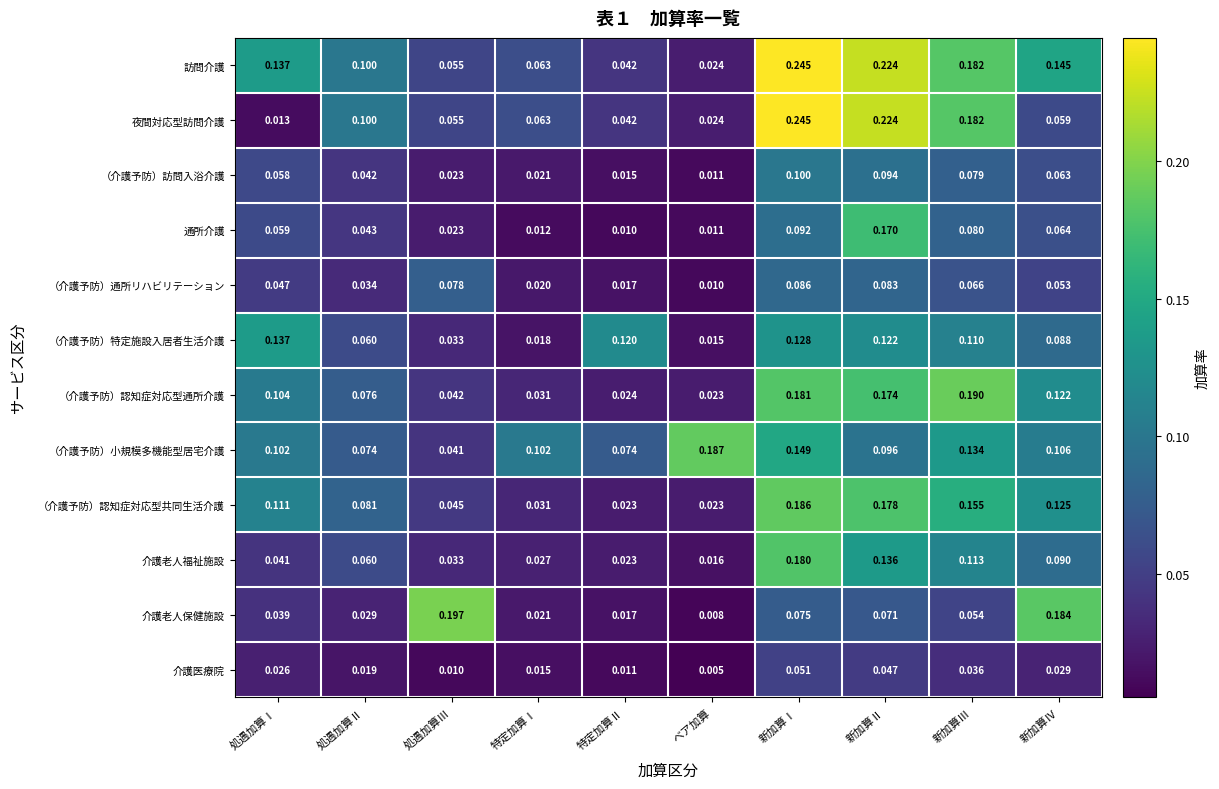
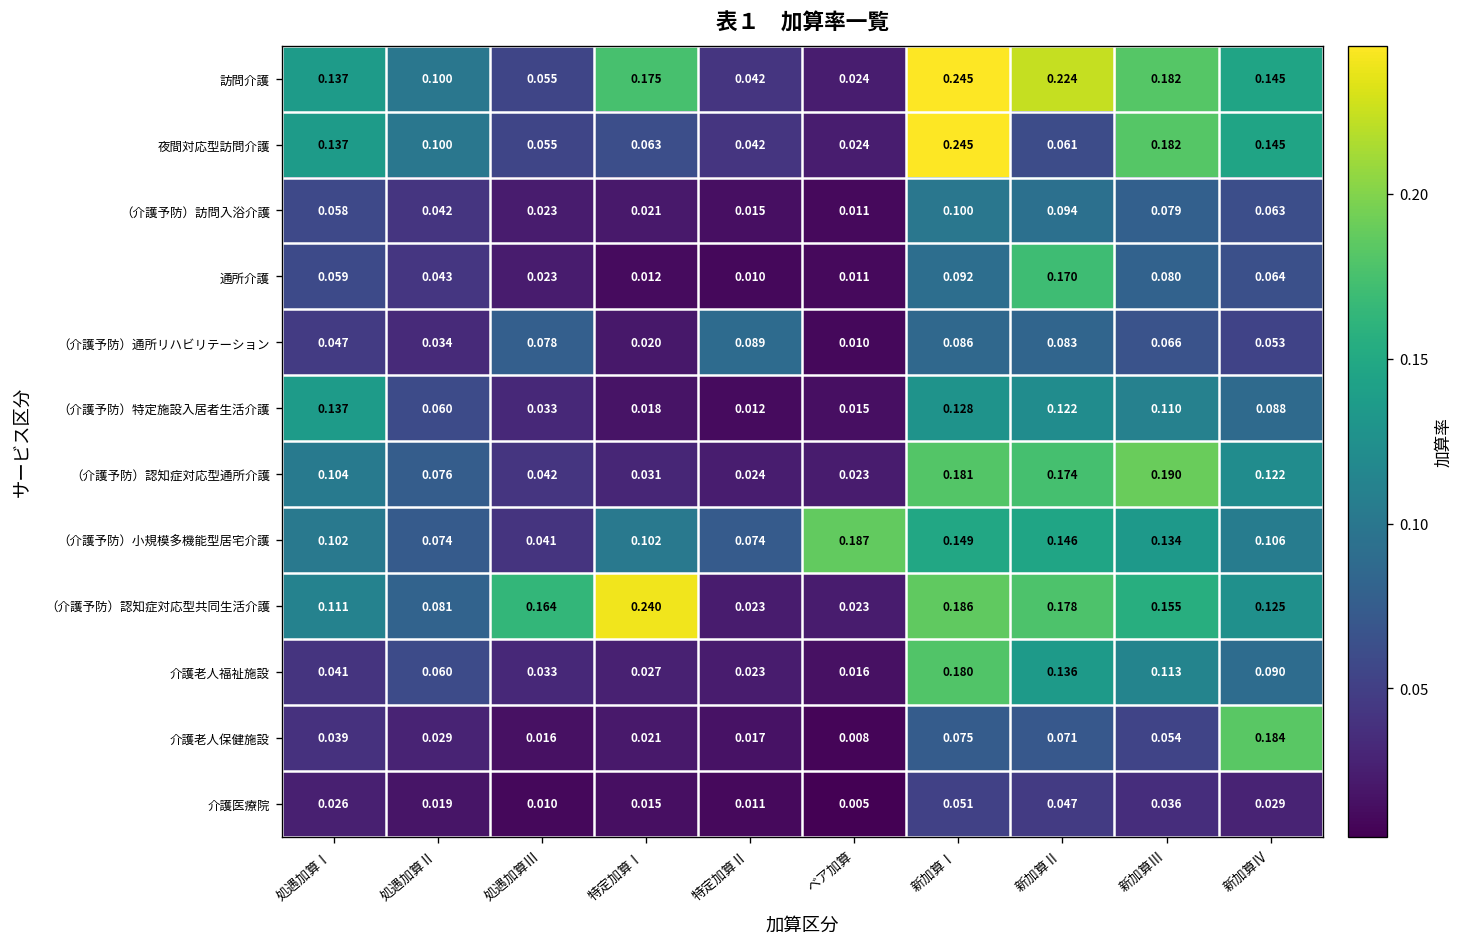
訪問介護, 特定加算Ⅰ: 0.063 -> 0.175
夜間対応型訪問介護, 処遇加算Ⅰ: 0.013 -> 0.137
夜間対応型訪問介護, 新加算Ⅱ: 0.224 -> 0.061
夜間対応型訪問介護, 新加算Ⅳ: 0.059 -> 0.145
（介護予防）通所リハビリテーション, 特定加算Ⅱ: 0.017 -> 0.089
（介護予防）特定施設入居者生活介護, 特定加算Ⅱ: 0.120 -> 0.012
（介護予防）小規模多機能型居宅介護, 新加算Ⅱ: 0.096 -> 0.146
（介護予防）認知症対応型共同生活介護, 処遇加算Ⅲ: 0.045 -> 0.164
（介護予防）認知症対応型共同生活介護, 特定加算Ⅰ: 0.031 -> 0.240
介護老人保健施設, 処遇加算Ⅲ: 0.197 -> 0.016
